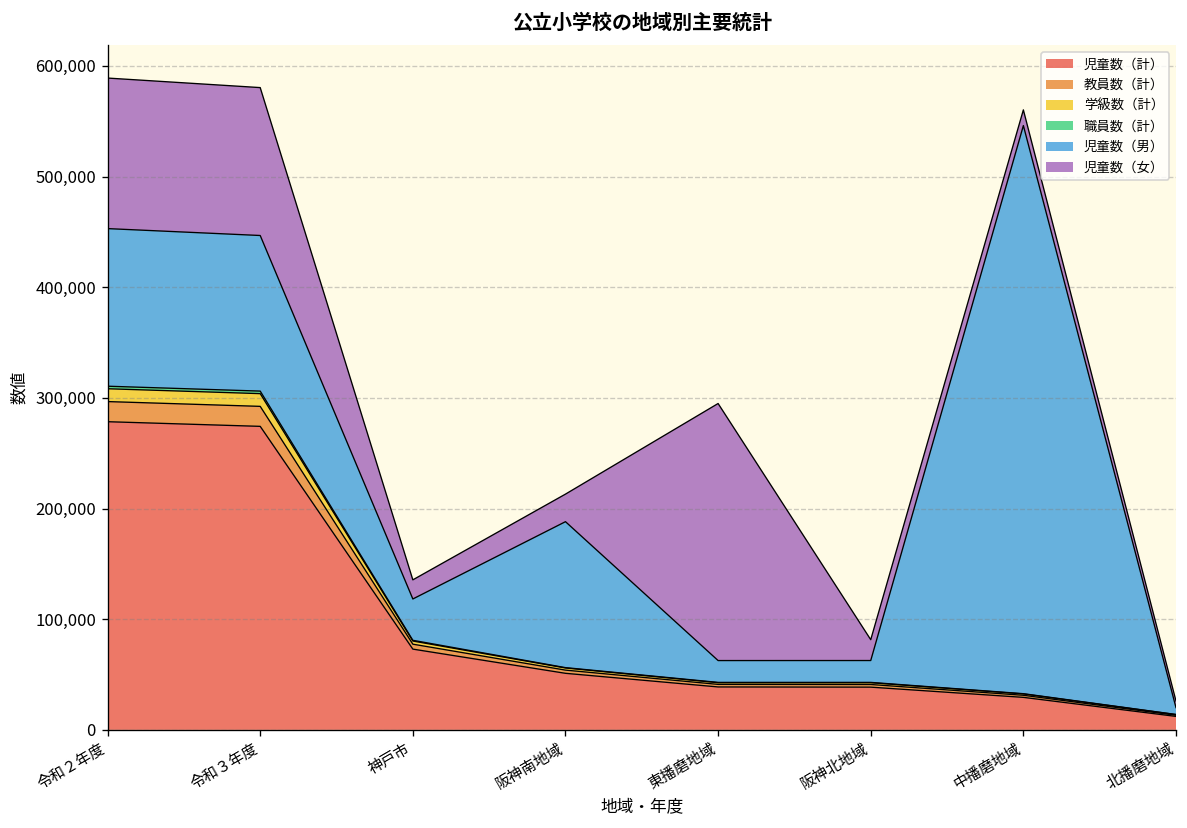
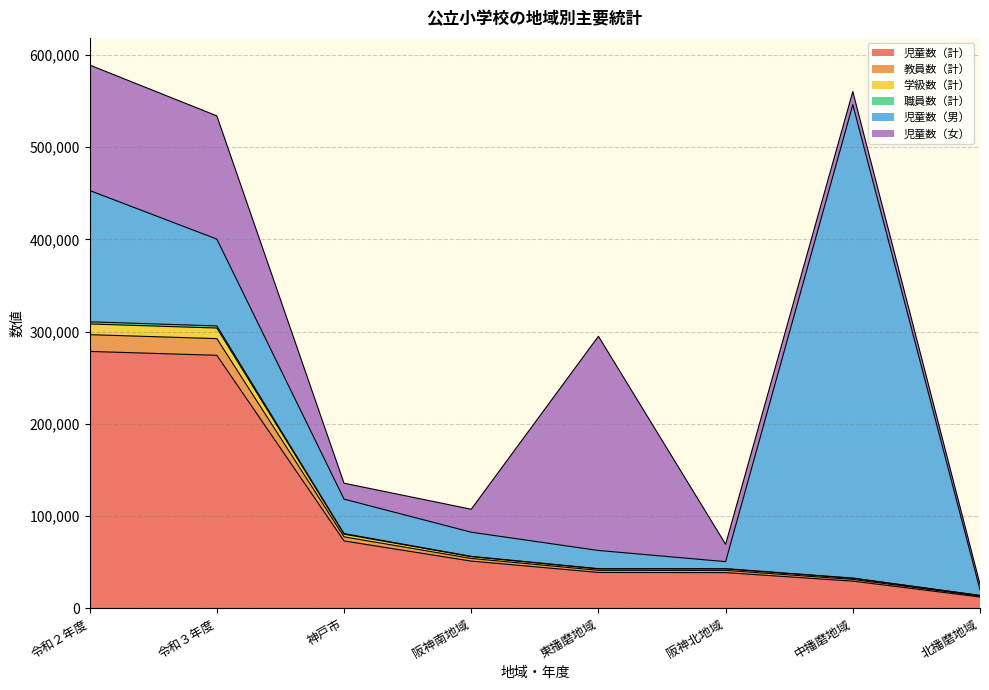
児童数（男）, 令和３年度: 140,000 -> 90,000
児童数（男）, 阪神南地域: 130,000 -> 30,000
児童数（男）, 阪神北地域: 20,000 -> 10,000
